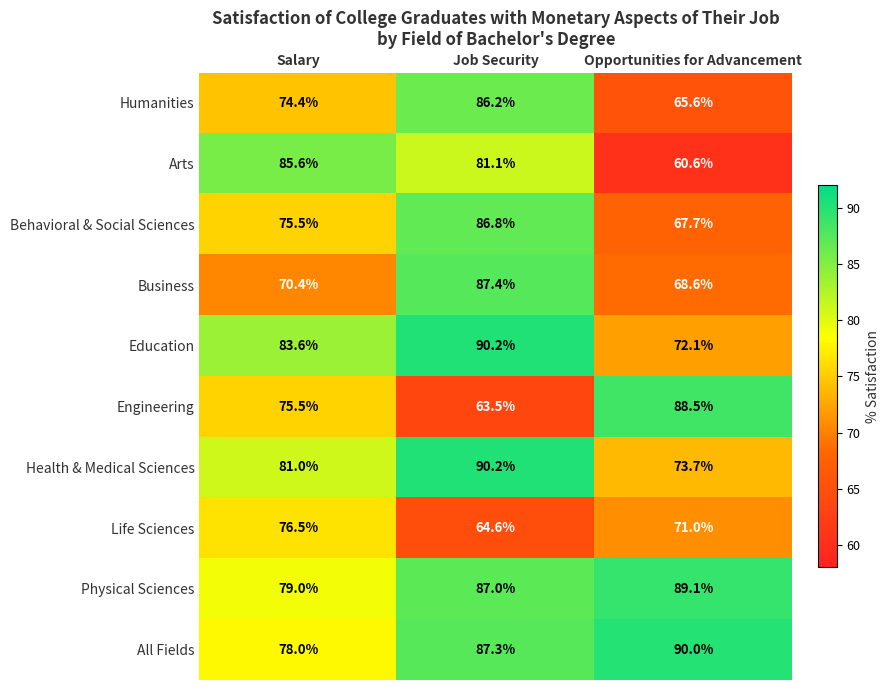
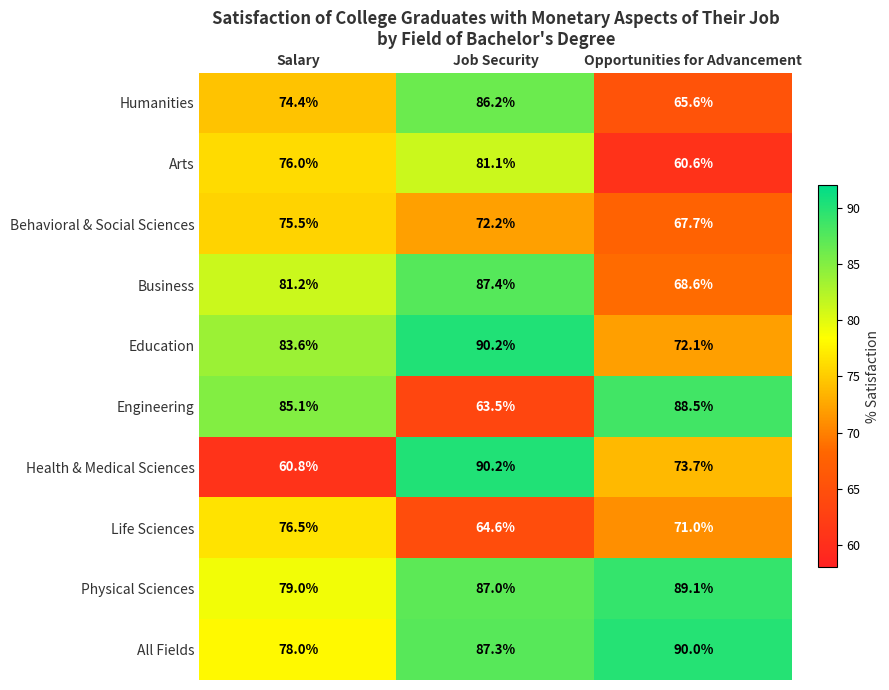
Arts, Salary: 85.6% -> 76.0%
Behavioral & Social Sciences, Job Security: 86.8% -> 72.2%
Business, Salary: 70.4% -> 81.2%
Engineering, Salary: 75.5% -> 85.1%
Health & Medical Sciences, Salary: 81.0% -> 60.8%
